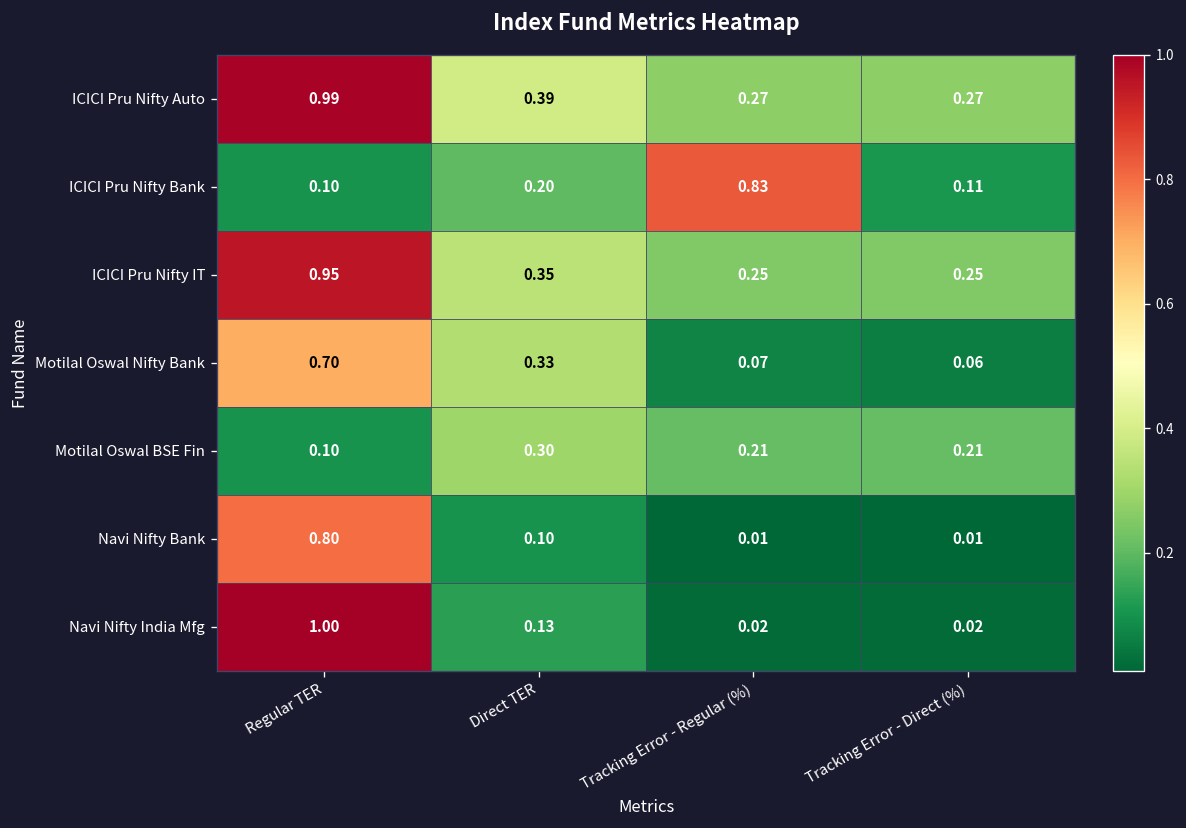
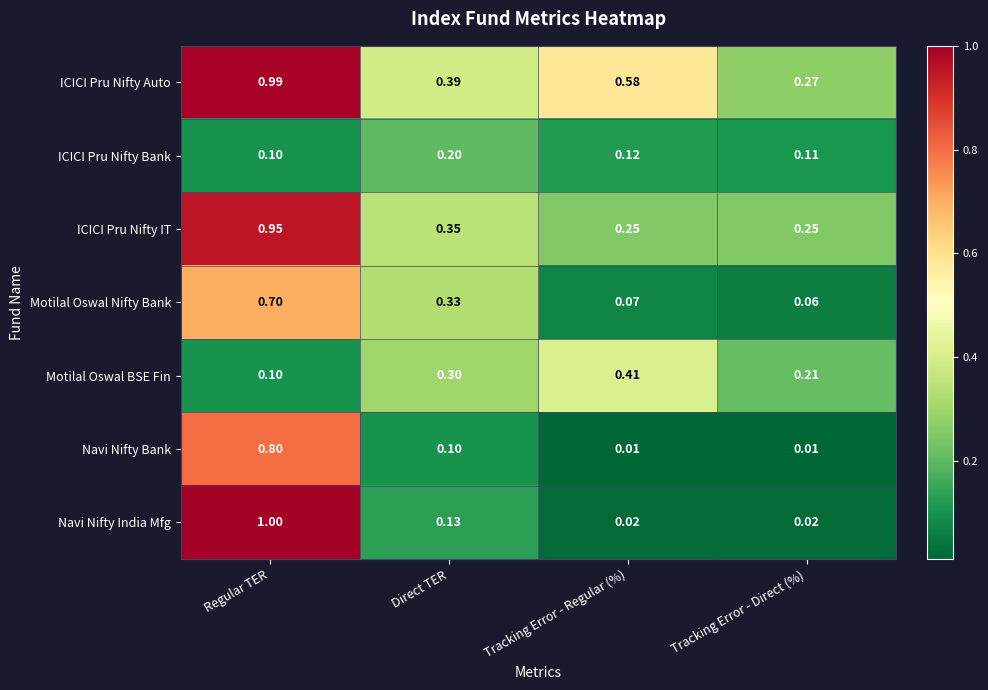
ICICI Pru Nifty Auto, Tracking Error - Regular (%): 0.27 -> 0.58
ICICI Pru Nifty Bank, Tracking Error - Regular (%): 0.83 -> 0.12
Motilal Oswal BSE Fin, Tracking Error - Regular (%): 0.21 -> 0.41
